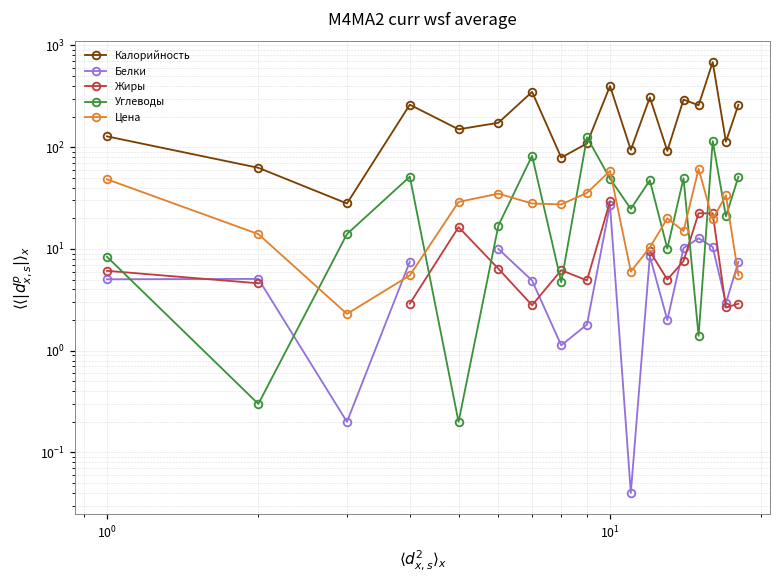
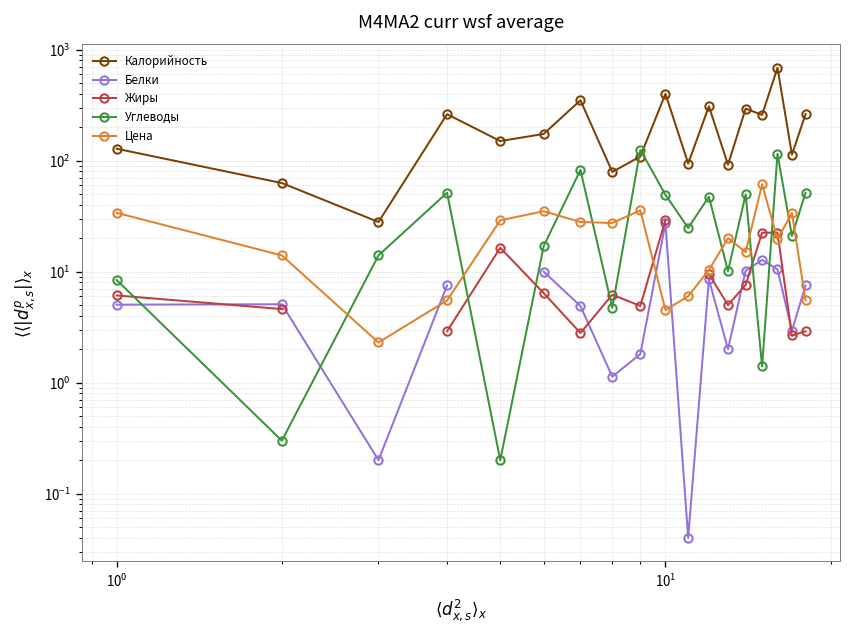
Цена, 10^0: 50 -> 34
Цена, 10^1: 60 -> 5
